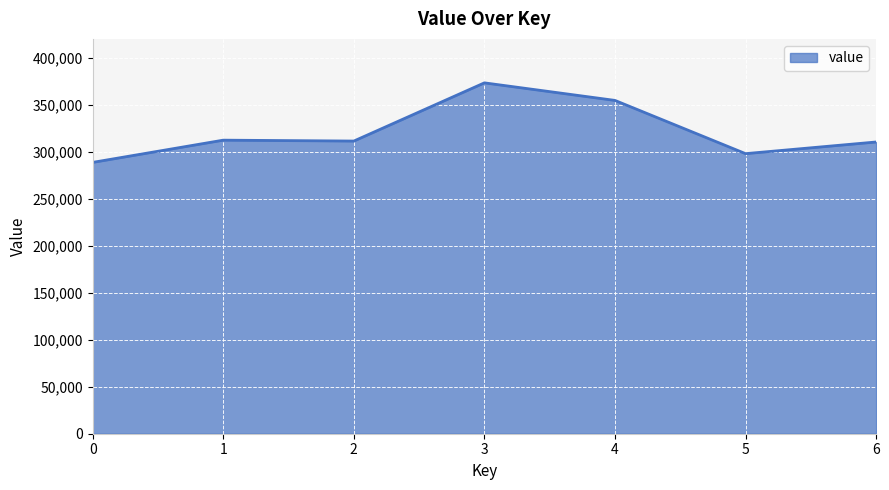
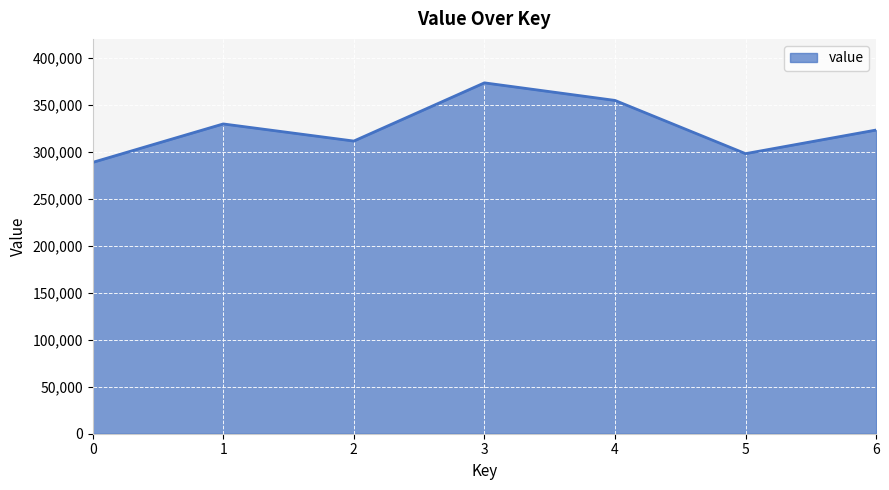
1: 310,000 -> 330,000
6: 310,000 -> 320,000
